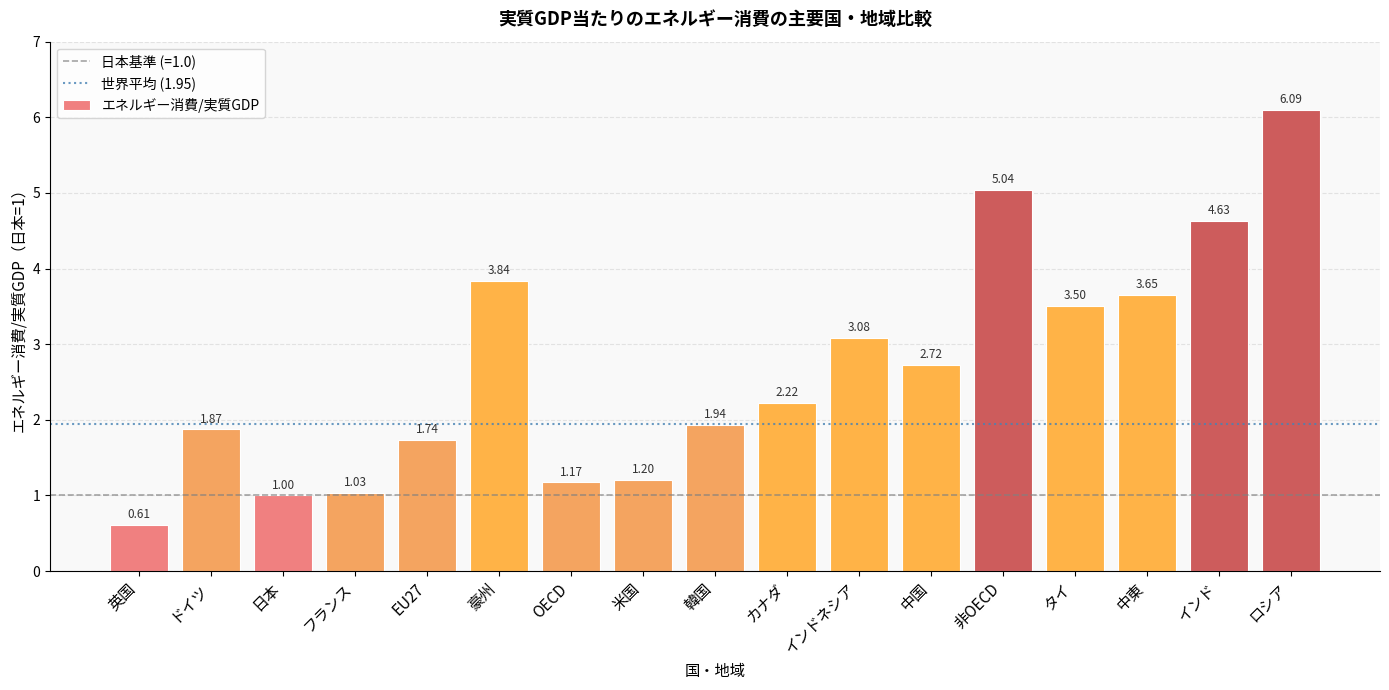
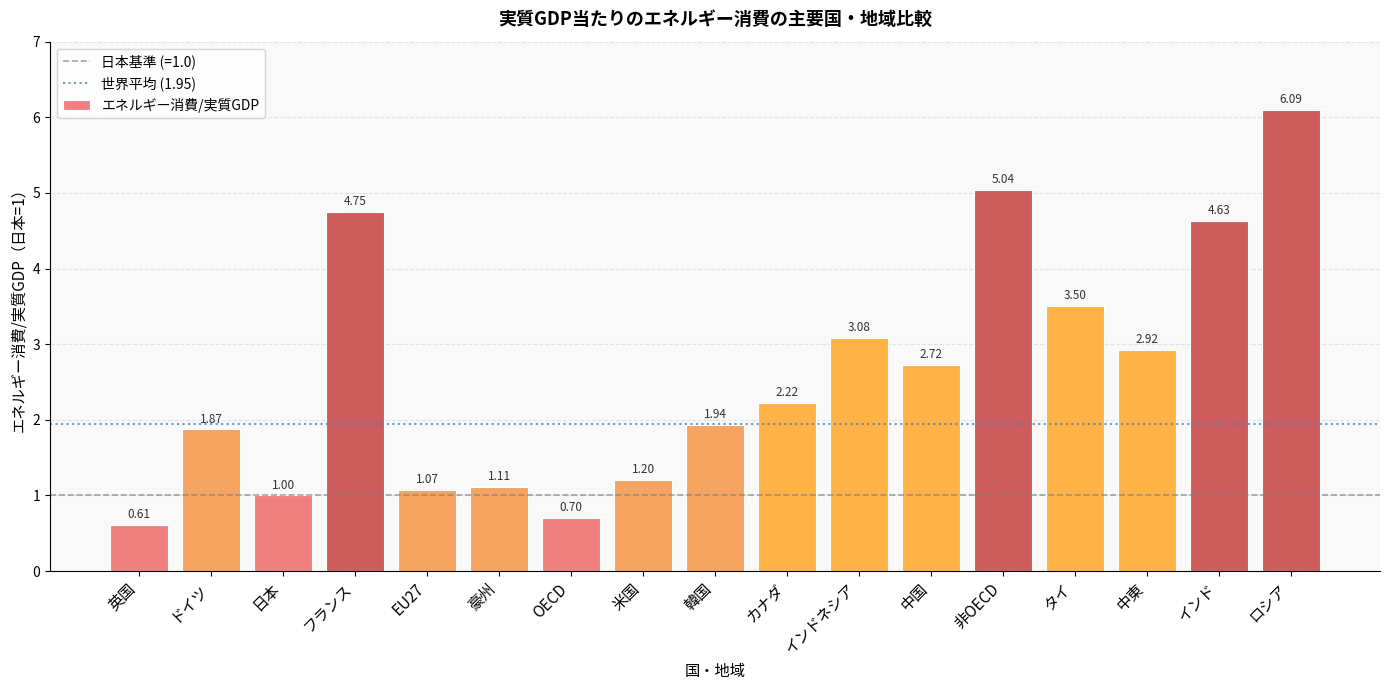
フランス: 1.03 -> 4.75
EU27: 1.74 -> 1.07
豪州: 3.84 -> 1.11
OECD: 1.17 -> 0.70
中東: 3.65 -> 2.92
